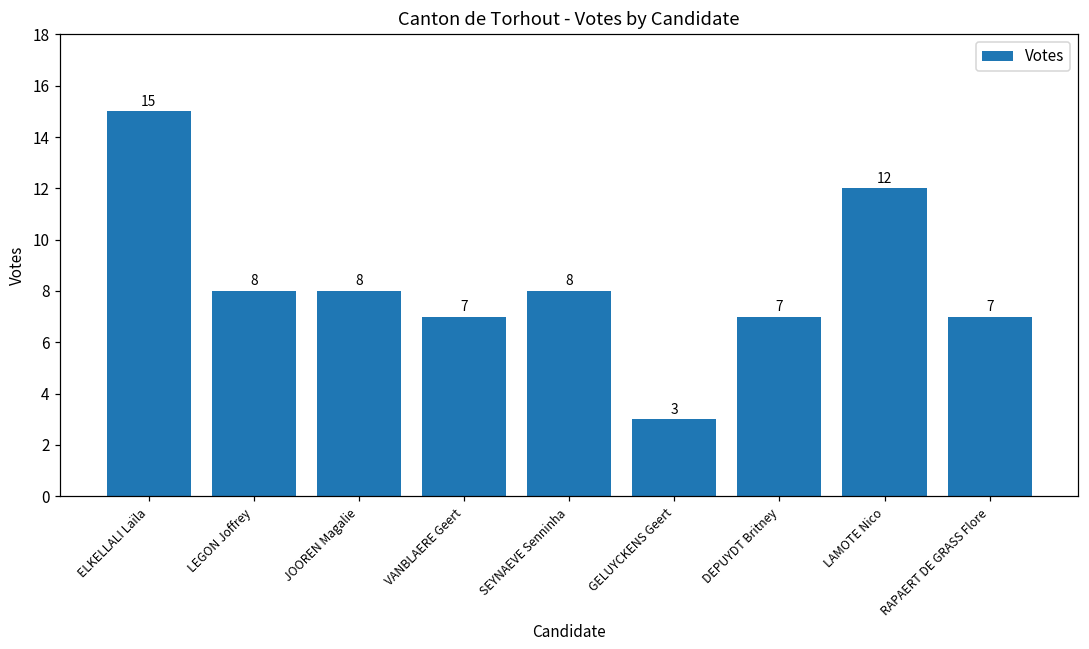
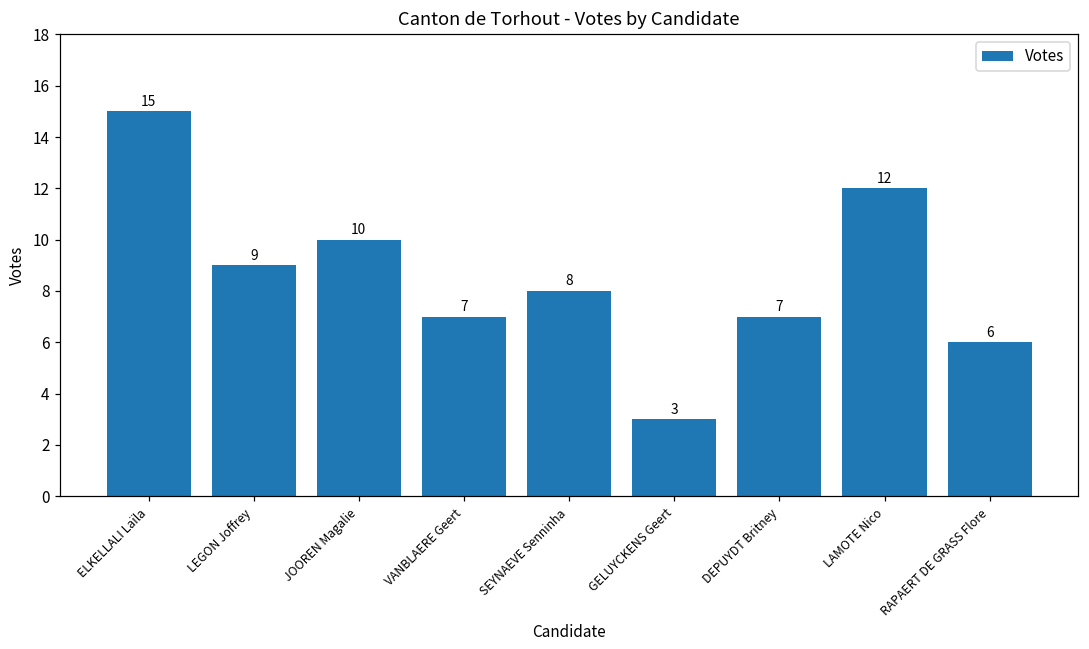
LEGON Joffrey: 8 -> 9
JOOREN Magalie: 8 -> 10
RAPAERT DE GRASS Flore: 7 -> 6
